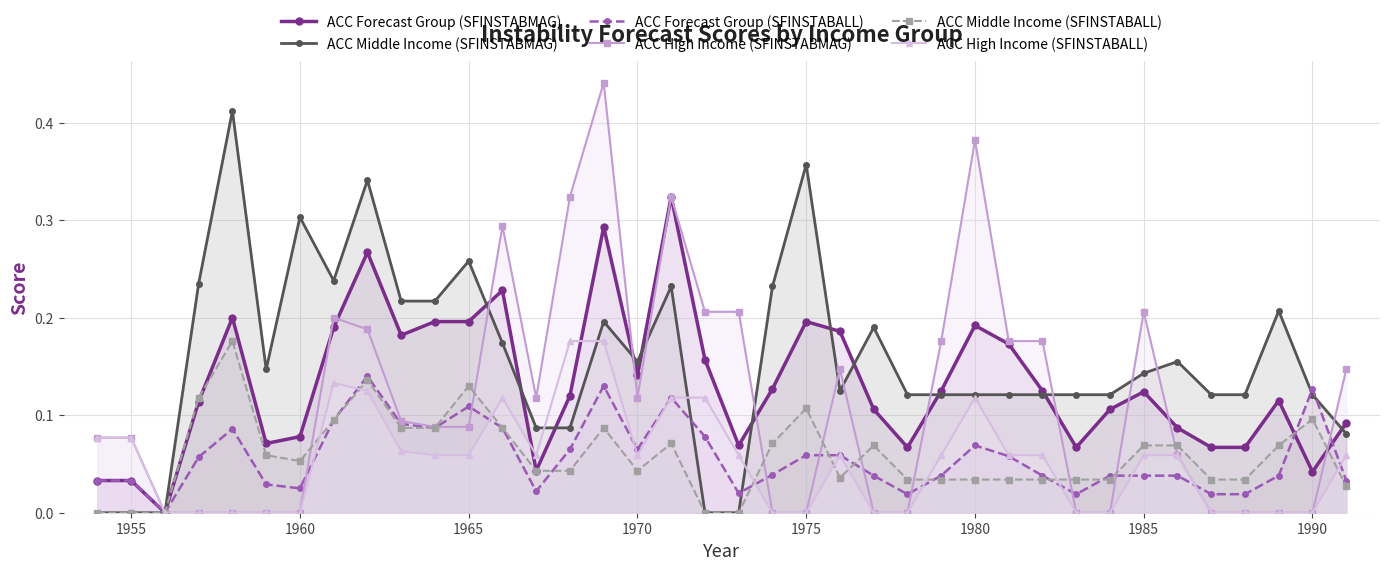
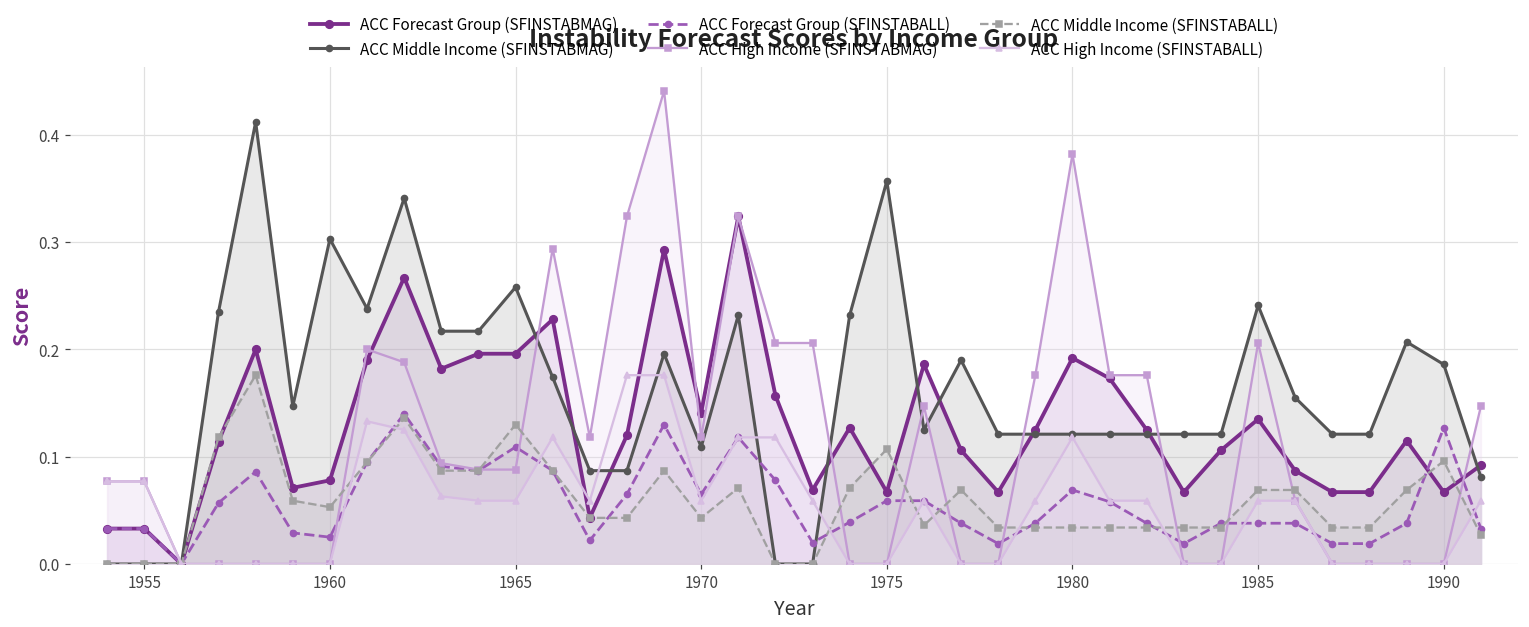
ACC Middle Income (SFINSTABMAG), 1970: 0.16 -> 0.11
ACC Forecast Group (SFINSTABMAG), 1975: 0.20 -> 0.07
ACC Forecast Group (SFINSTABMAG), 1985: 0.12 -> 0.14
ACC Middle Income (SFINSTABMAG), 1985: 0.14 -> 0.24
ACC Forecast Group (SFINSTABMAG), 1990: 0.04 -> 0.07
ACC Middle Income (SFINSTABMAG), 1990: 0.12 -> 0.19
